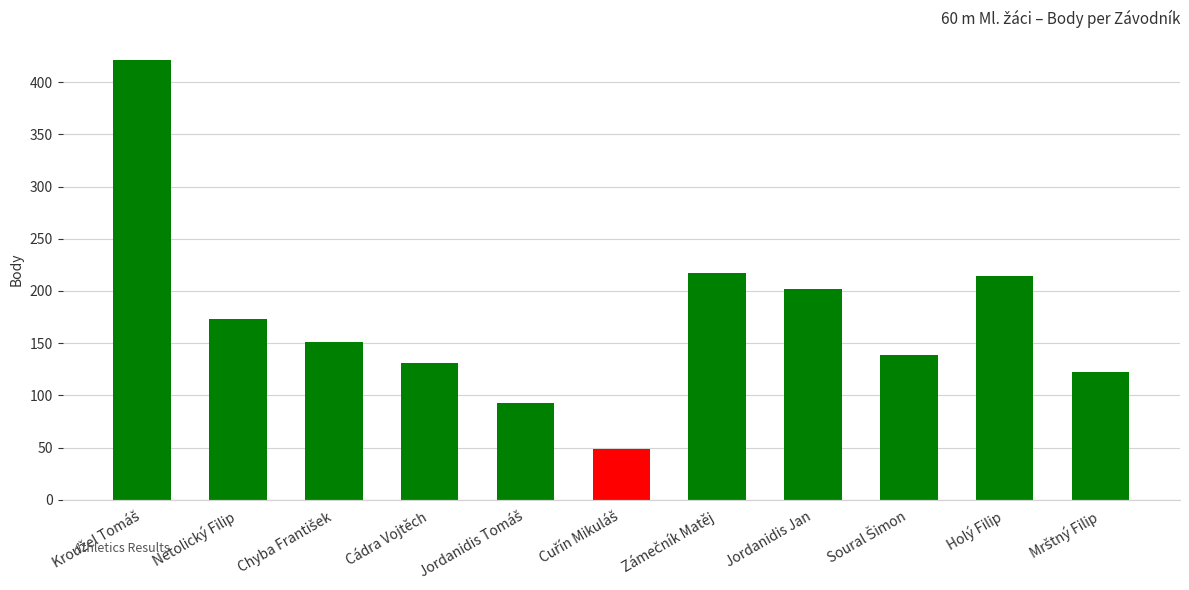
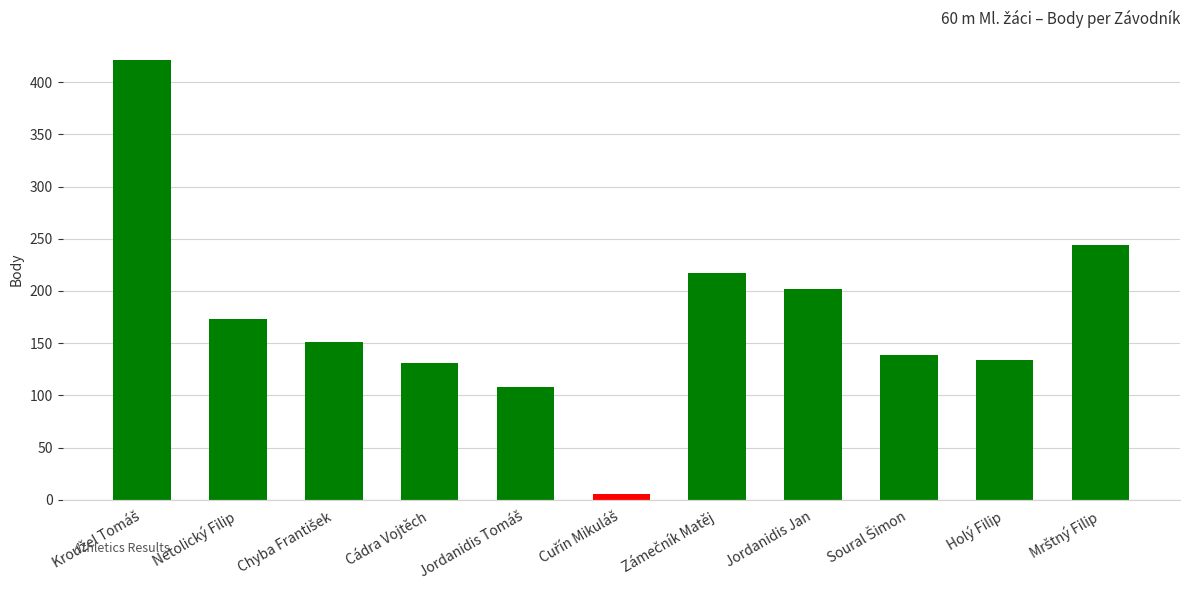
Jordanidis Tomáš: 93 -> 108
Cuřín Mikuláš: 49 -> 6
Holý Filip: 215 -> 134
Mrštný Filip: 122 -> 244
